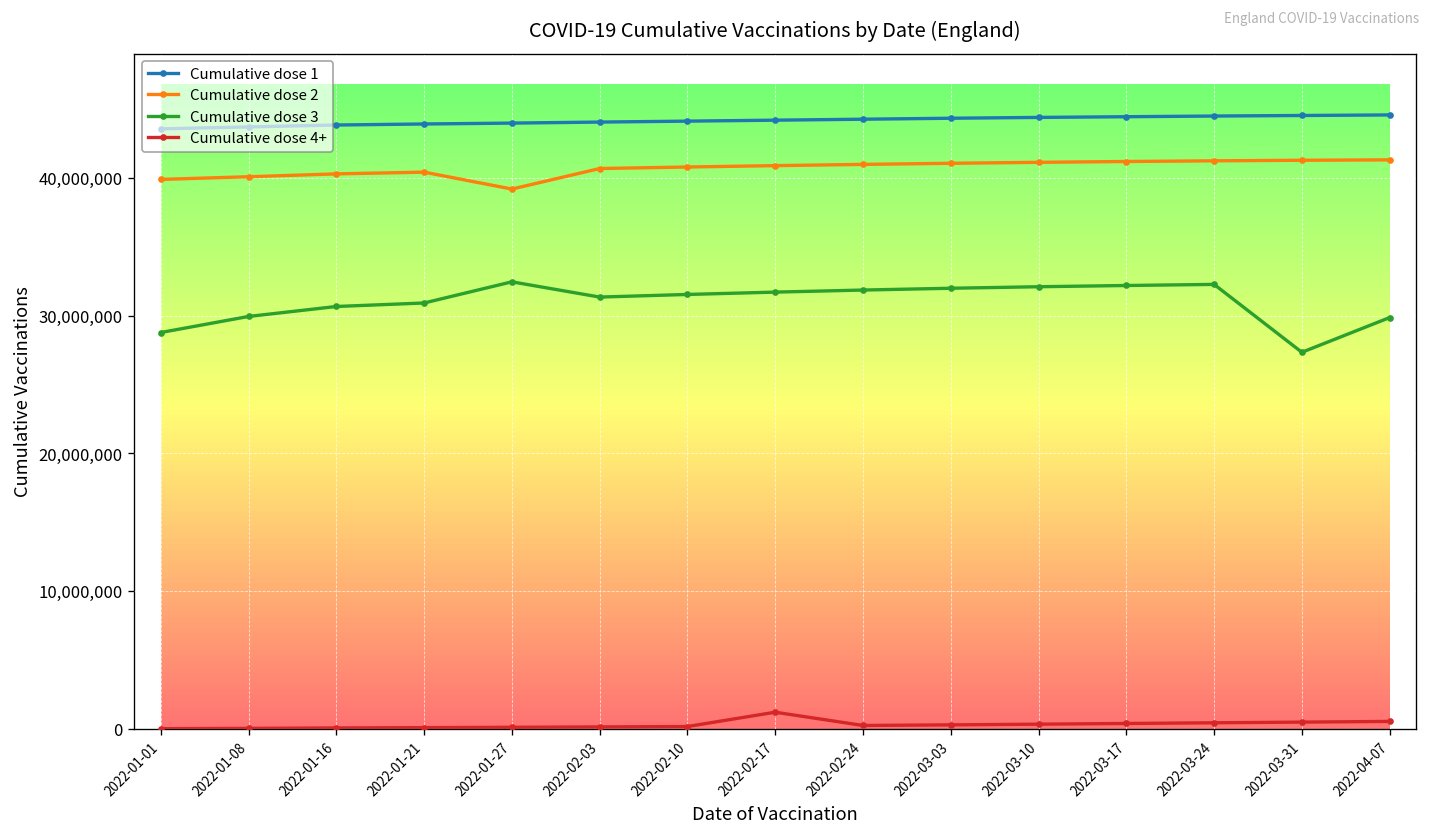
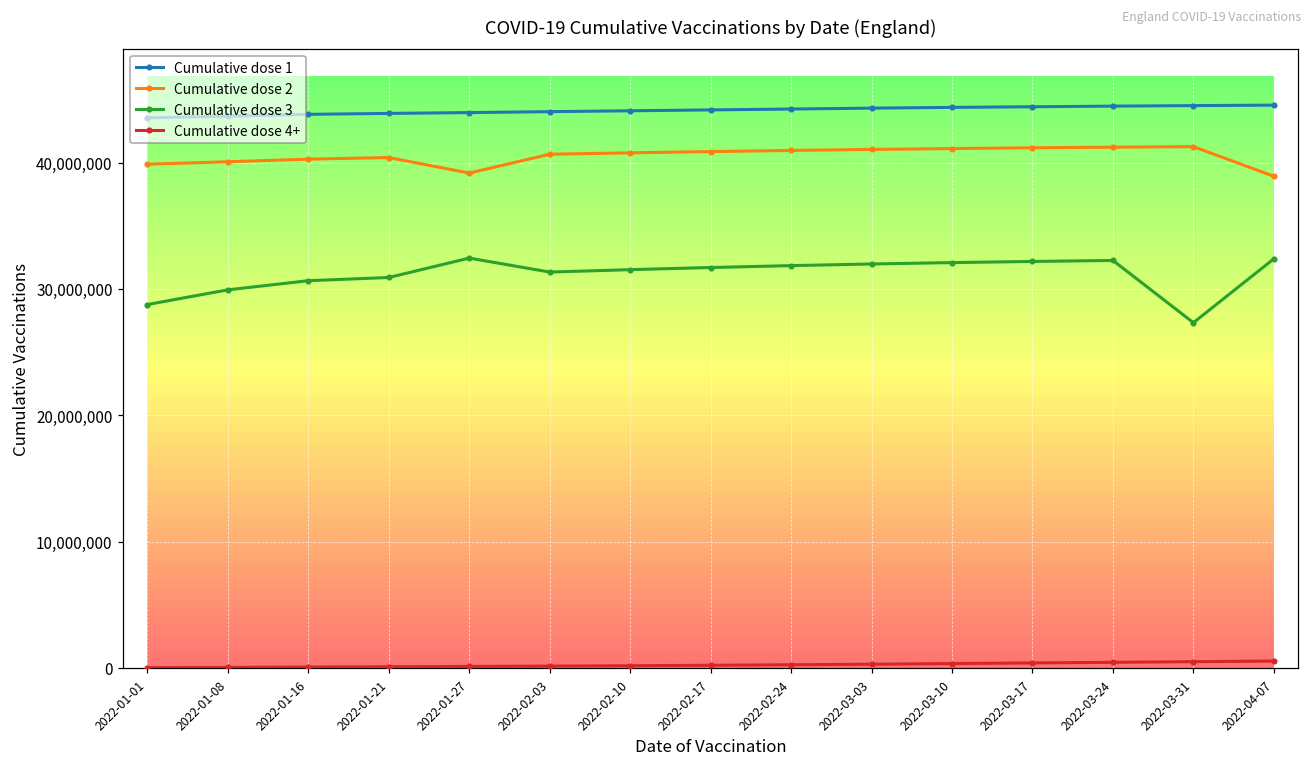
Cumulative dose 4+, 2022-02-17: 1,200,000 -> 200,000
Cumulative dose 2, 2022-04-07: 41,300,000 -> 38,900,000
Cumulative dose 3, 2022-04-07: 29,900,000 -> 32,400,000
